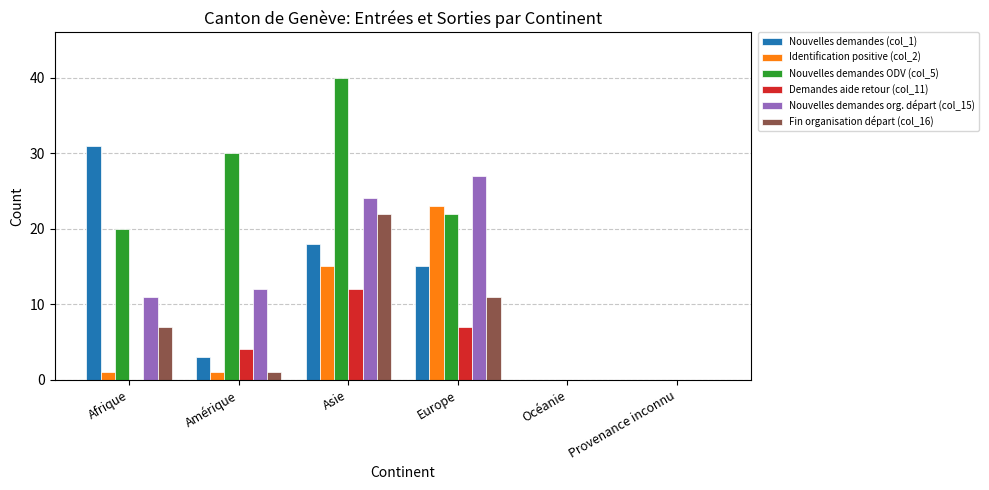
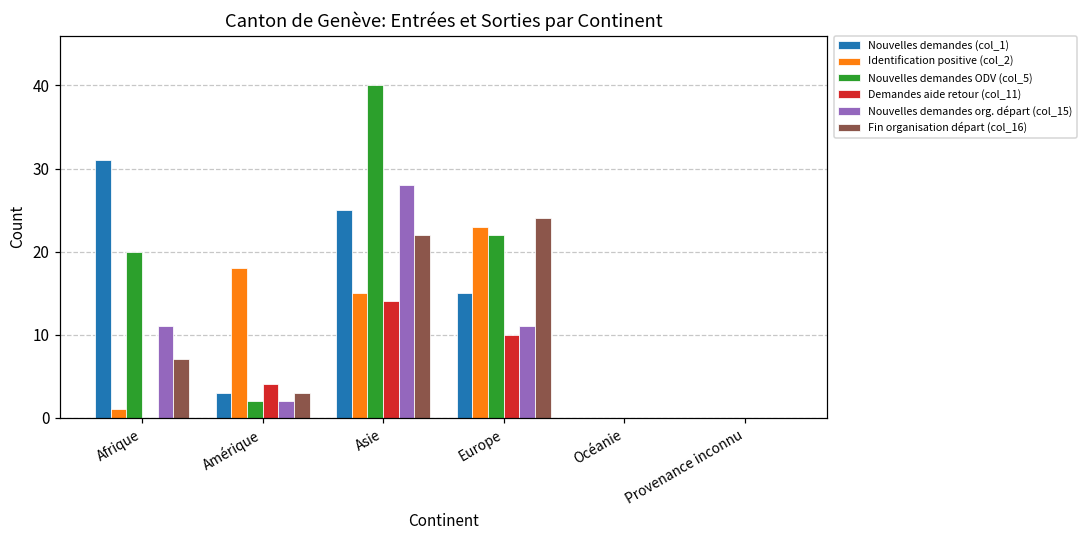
Identification positive (col_2), Amérique: 1 -> 18
Nouvelles demandes ODV (col_5), Amérique: 30 -> 2
Nouvelles demandes org. départ (col_15), Amérique: 12 -> 2
Fin organisation départ (col_16), Amérique: 1 -> 3
Nouvelles demandes (col_1), Asie: 18 -> 25
Demandes aide retour (col_11), Asie: 12 -> 14
Nouvelles demandes org. départ (col_15), Asie: 24 -> 28
Demandes aide retour (col_11), Europe: 7 -> 10
Nouvelles demandes org. départ (col_15), Europe: 27 -> 11
Fin organisation départ (col_16), Europe: 11 -> 24
